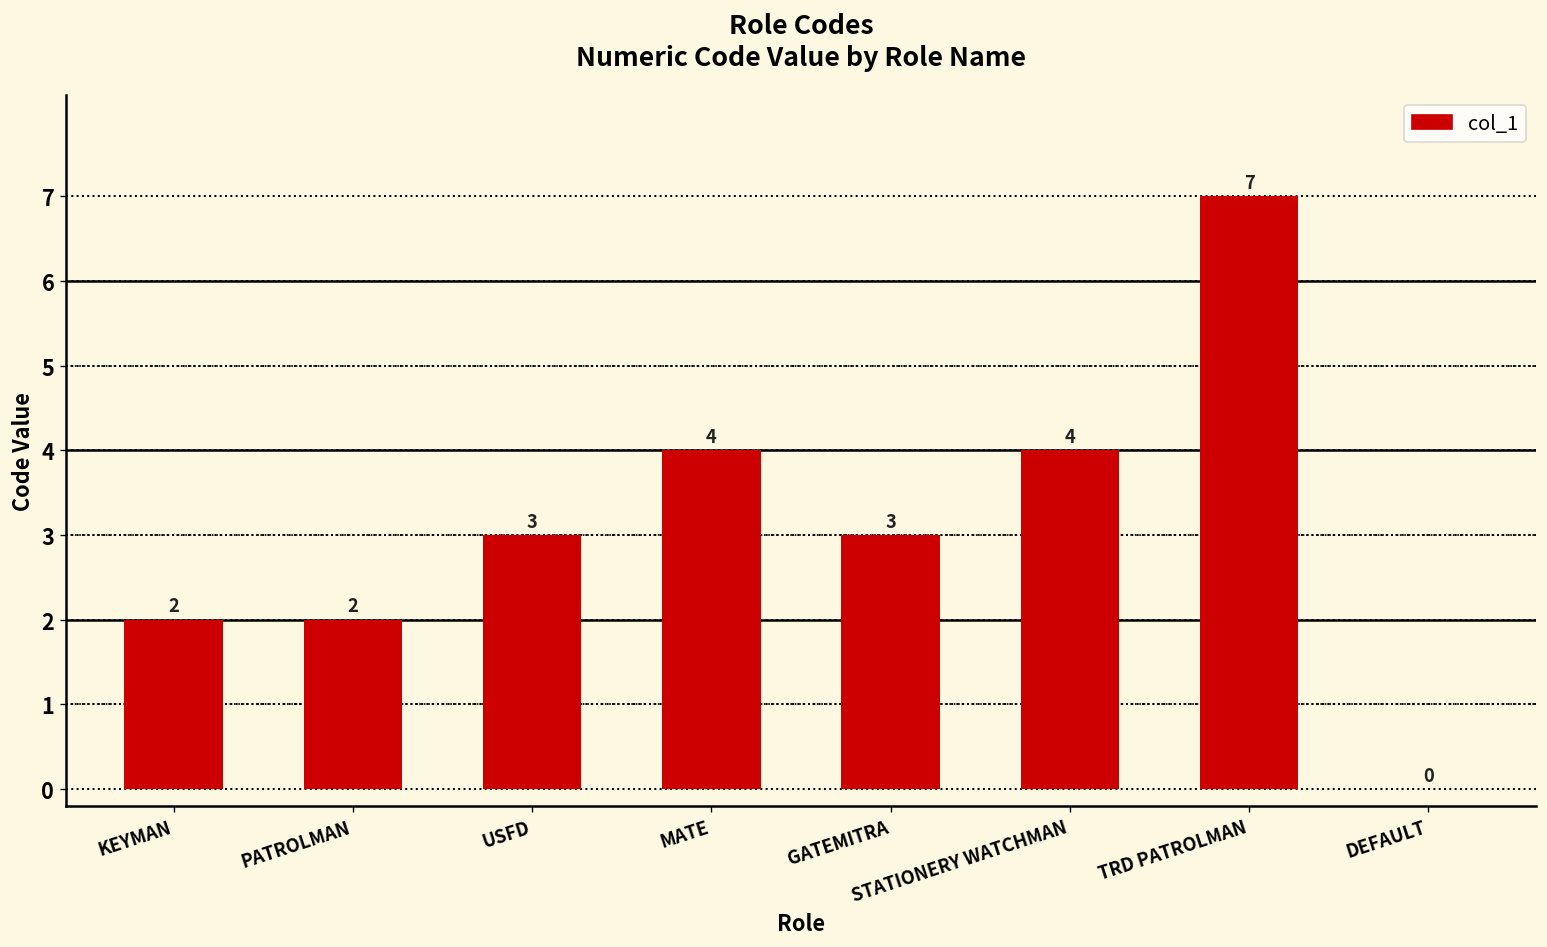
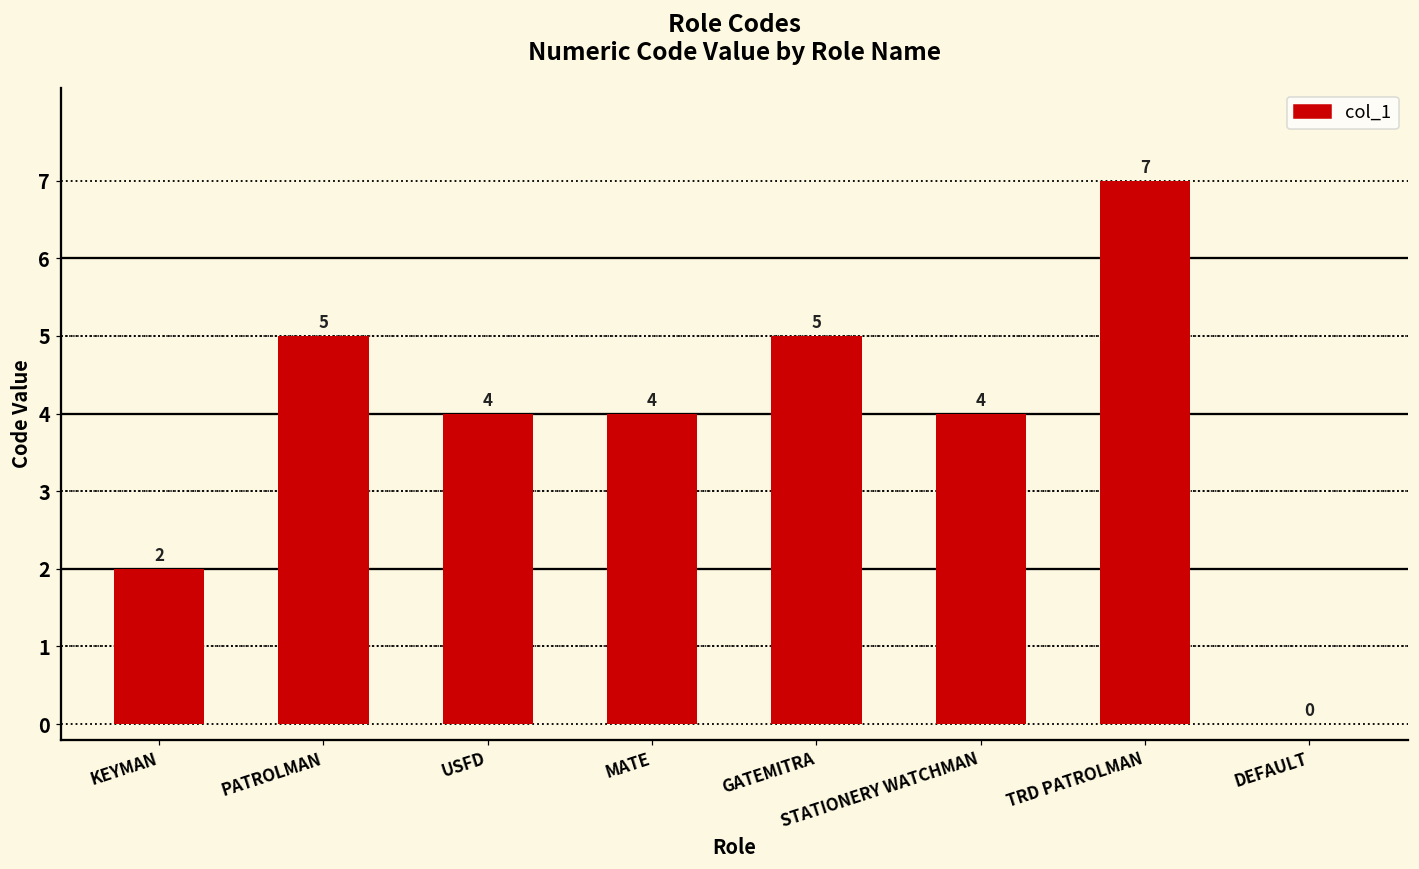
PATROLMAN: 2 -> 5
USFD: 3 -> 4
GATEMITRA: 3 -> 5
